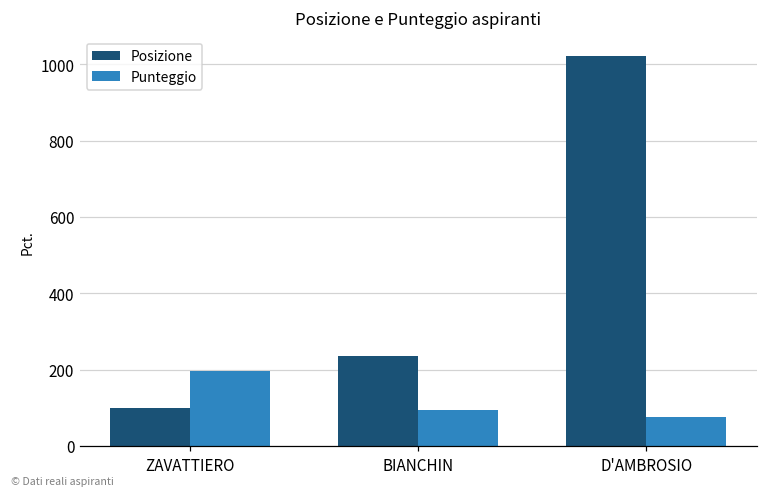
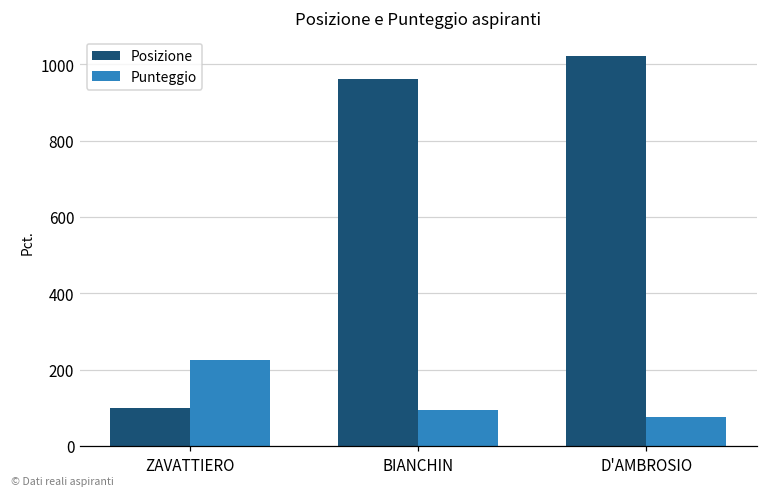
Punteggio, ZAVATTIERO: 200 -> 230
Posizione, BIANCHIN: 240 -> 960
